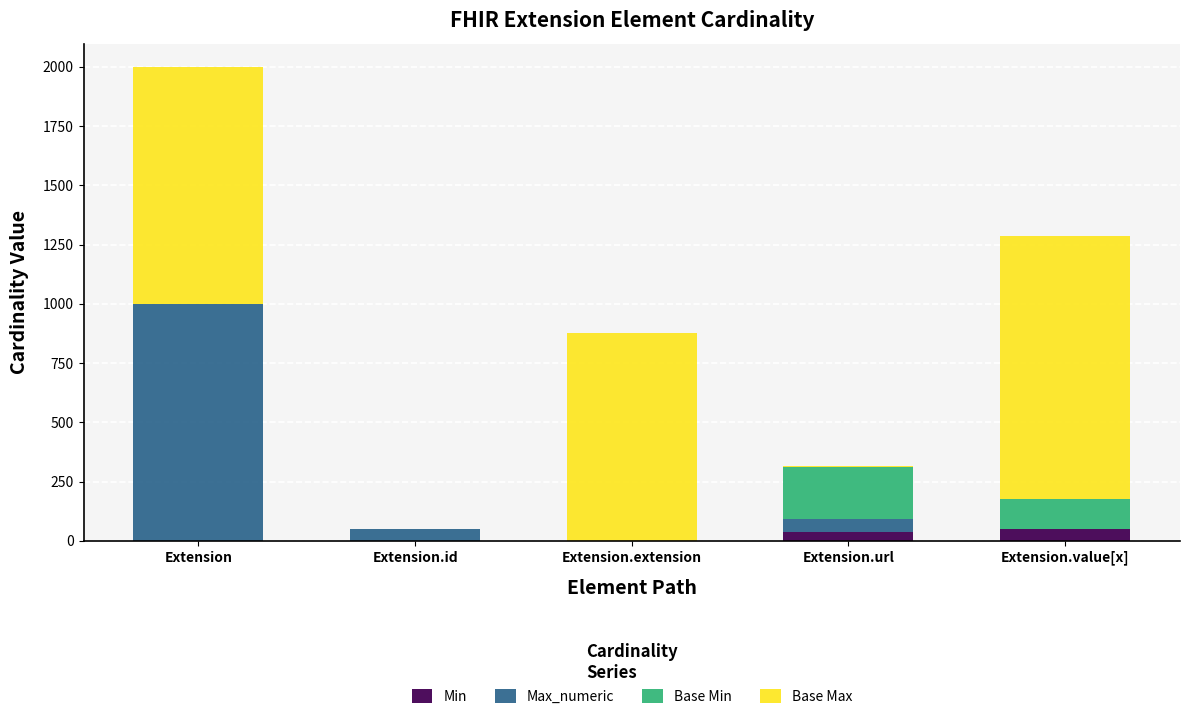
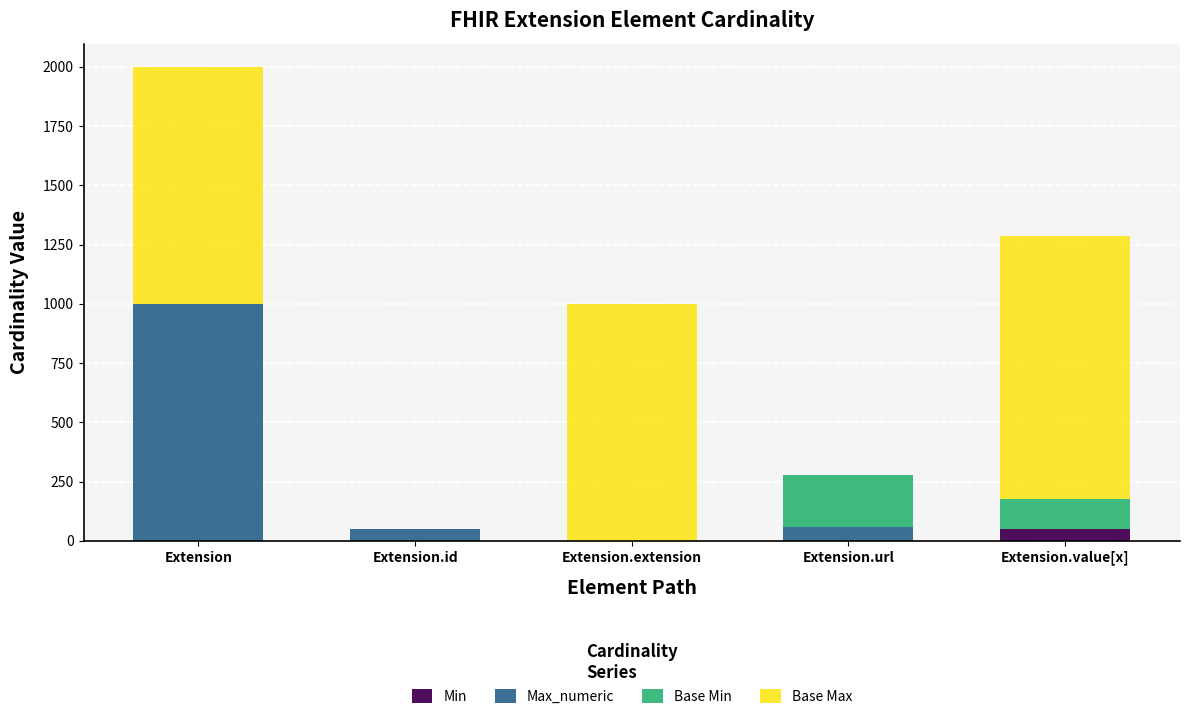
Base Max, Extension.extension: 880 -> 1000
Min, Extension.url: 40 -> 0
